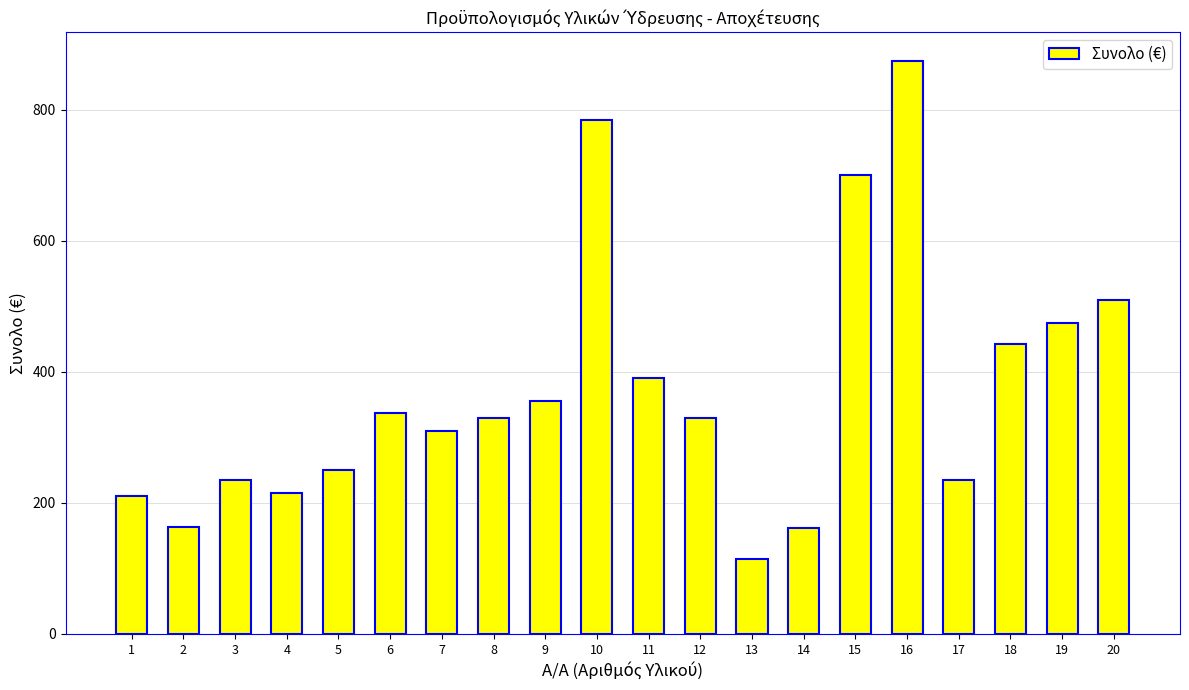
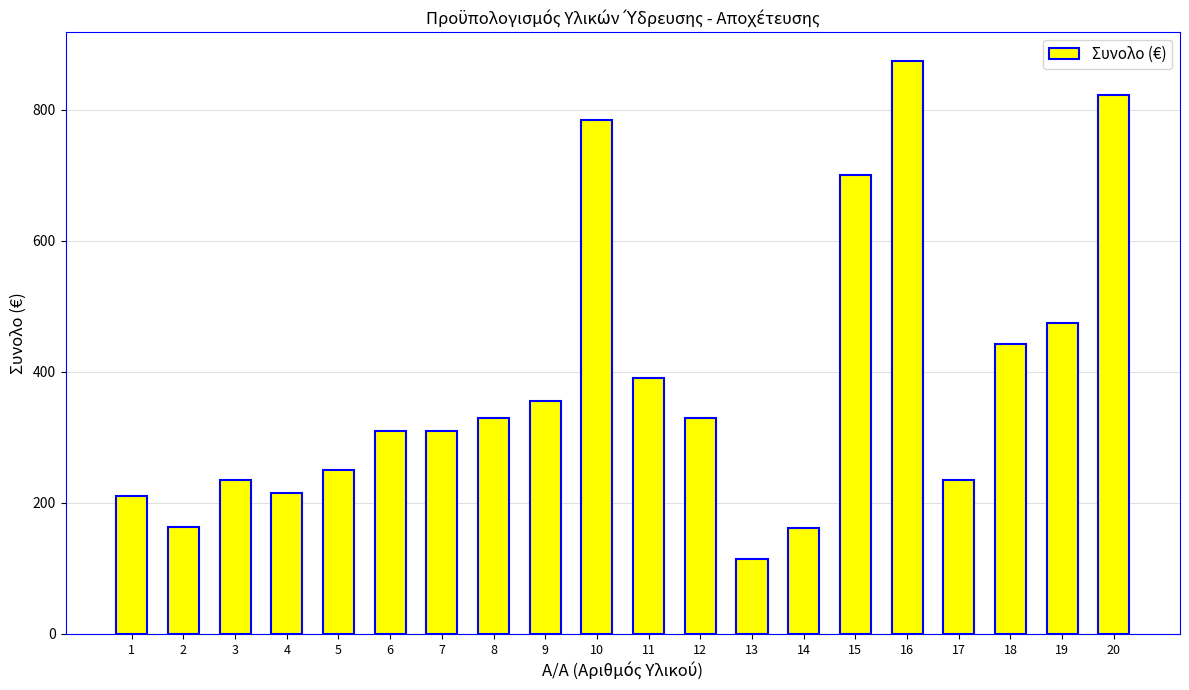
6: 340 -> 310
20: 510 -> 820
